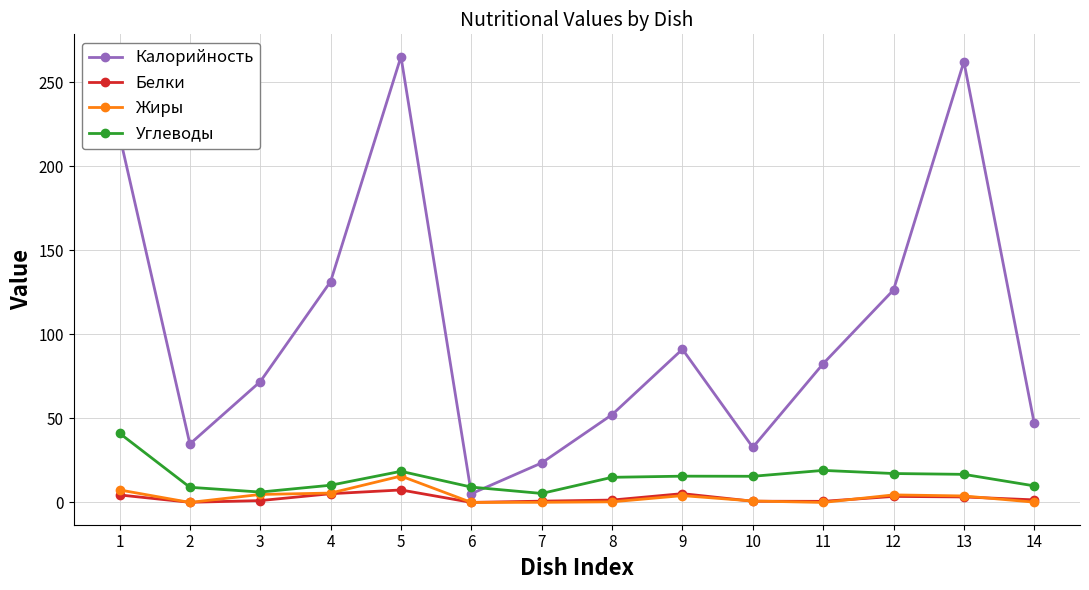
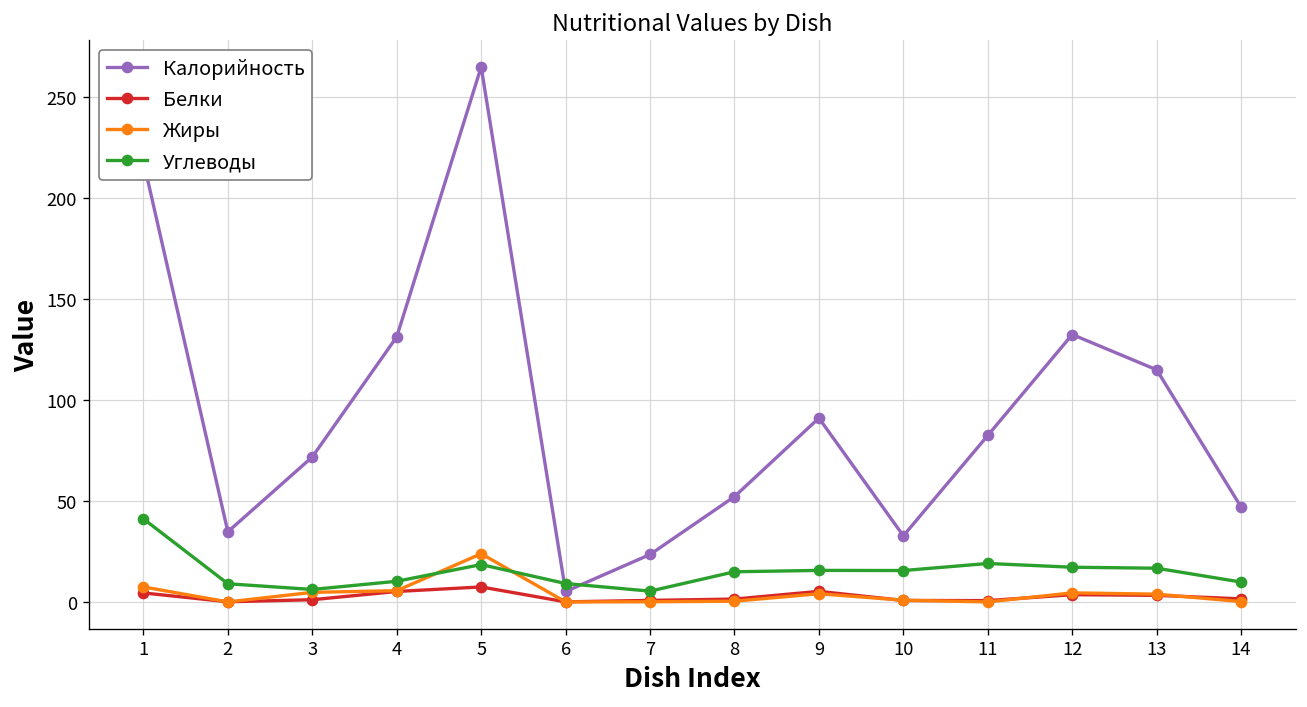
Жиры, 5: 16 -> 24
Калорийность, 12: 126 -> 133
Калорийность, 13: 262 -> 115
